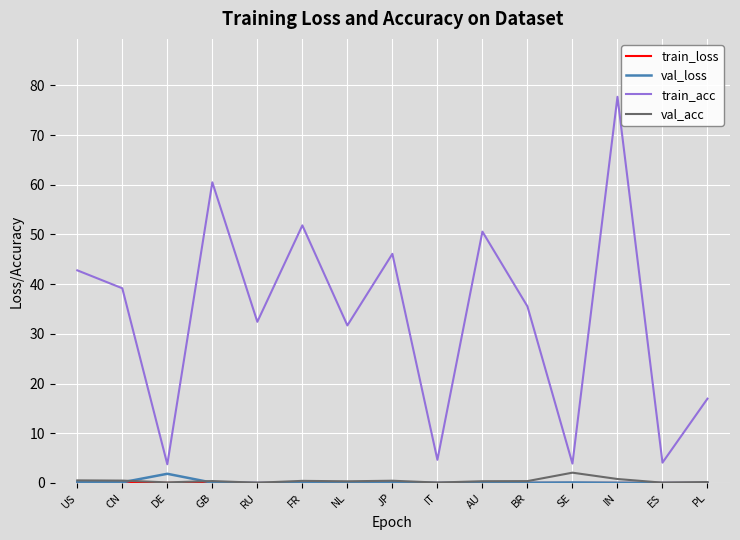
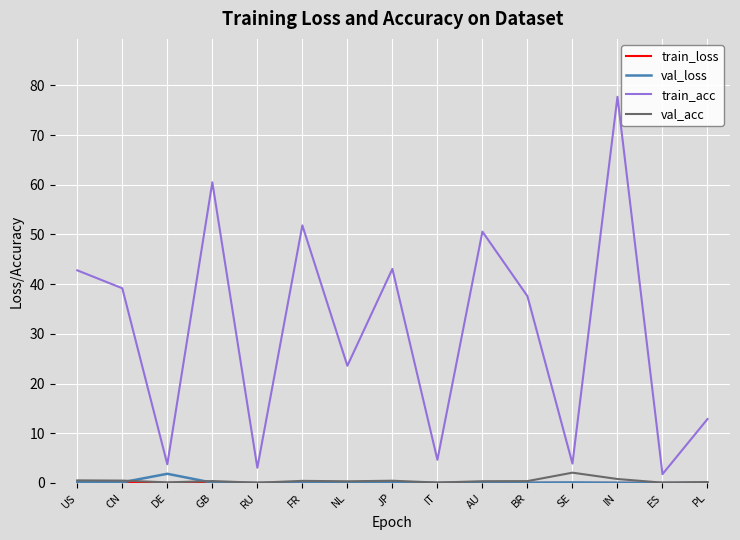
train_acc, RU: 32 -> 3
train_acc, NL: 32 -> 24
train_acc, JP: 46 -> 43
train_acc, BR: 36 -> 38
train_acc, ES: 4 -> 2
train_acc, PL: 17 -> 13
